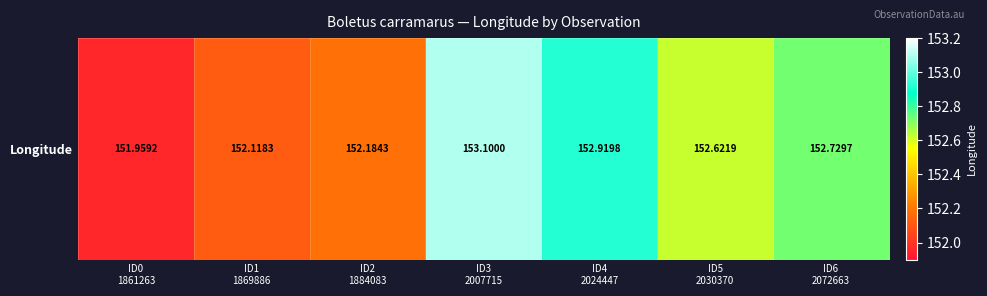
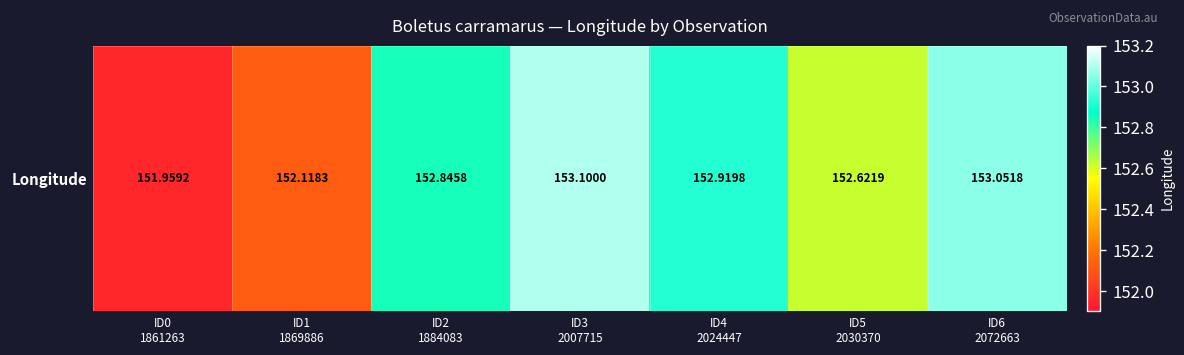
Longitude, ID2 1884083: 152.1843 -> 152.8458
Longitude, ID6 2072663: 152.7297 -> 153.0518
